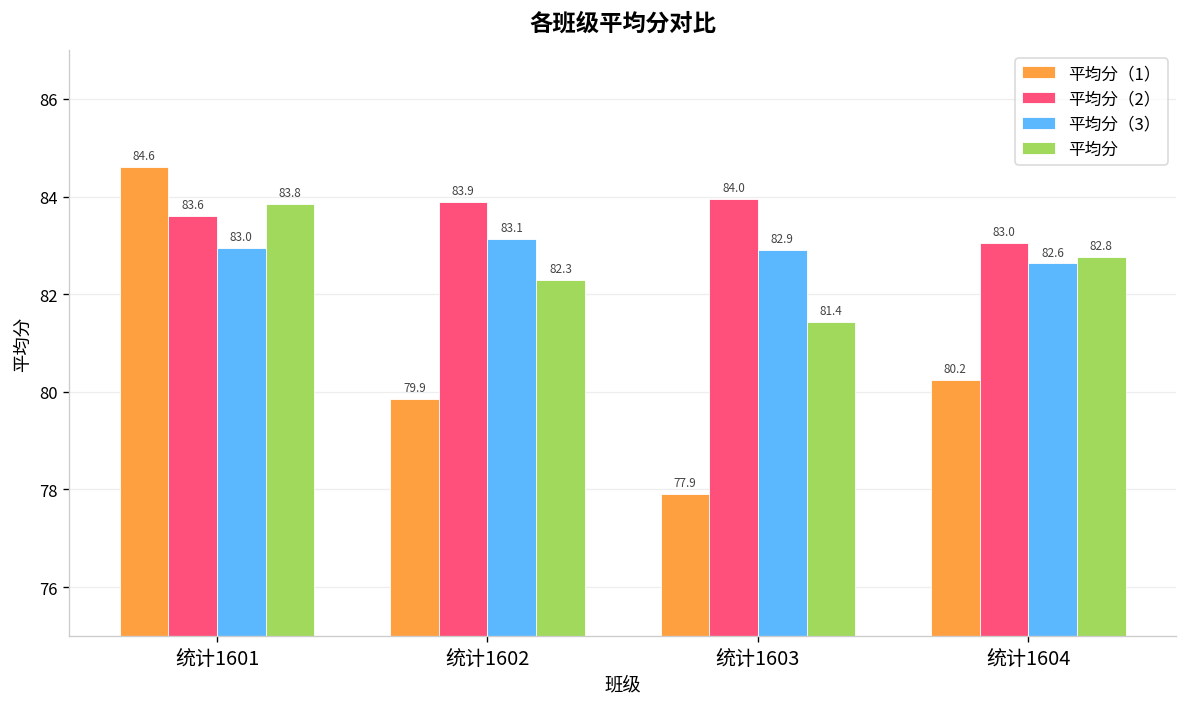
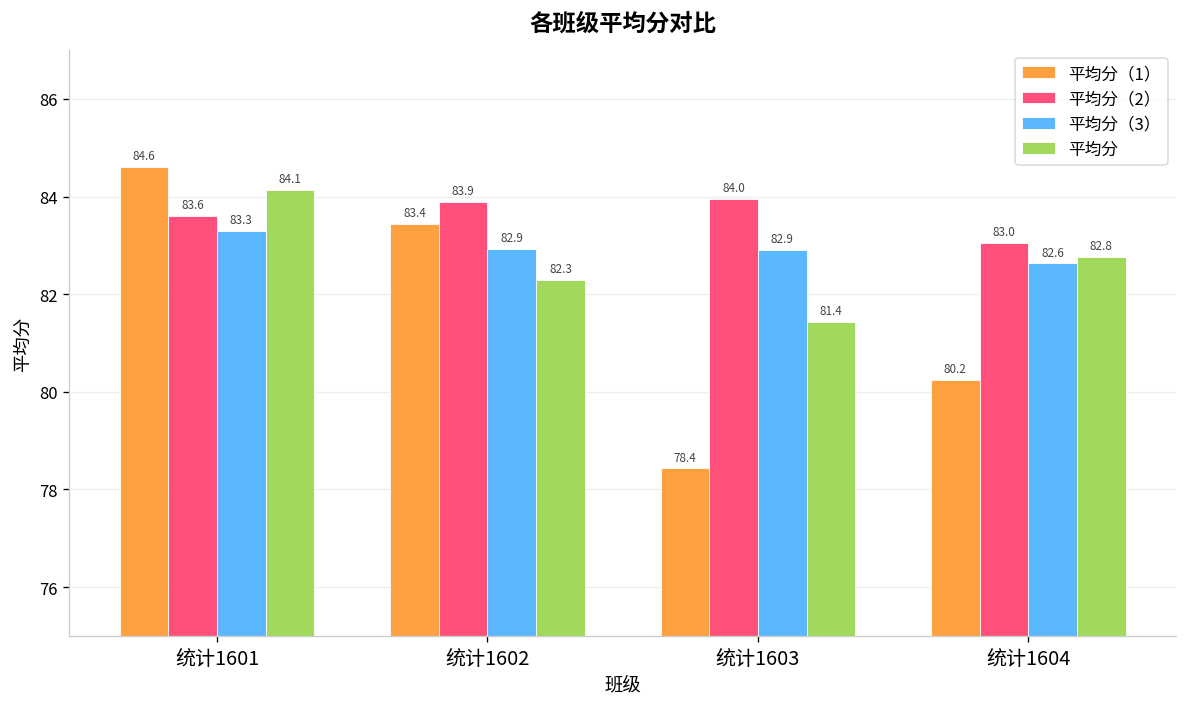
平均分（3）, 统计1601: 83.0 -> 83.3
平均分, 统计1601: 83.8 -> 84.1
平均分（1）, 统计1602: 79.9 -> 83.4
平均分（3）, 统计1602: 83.1 -> 82.9
平均分（1）, 统计1603: 77.9 -> 78.4
